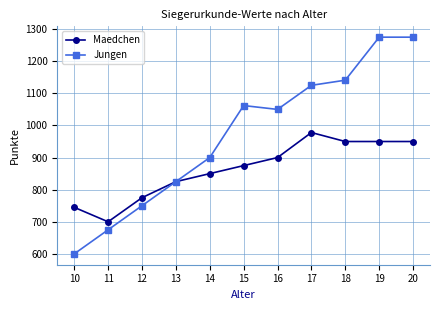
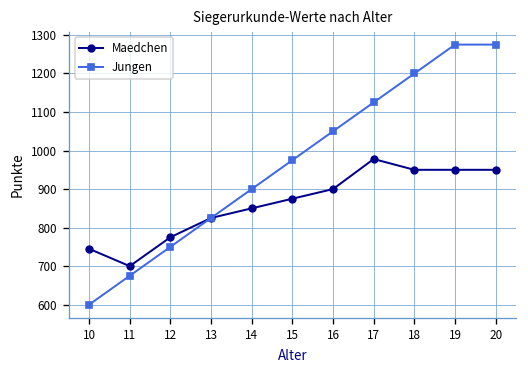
Jungen, 15: 1060 -> 980
Jungen, 18: 1140 -> 1200
